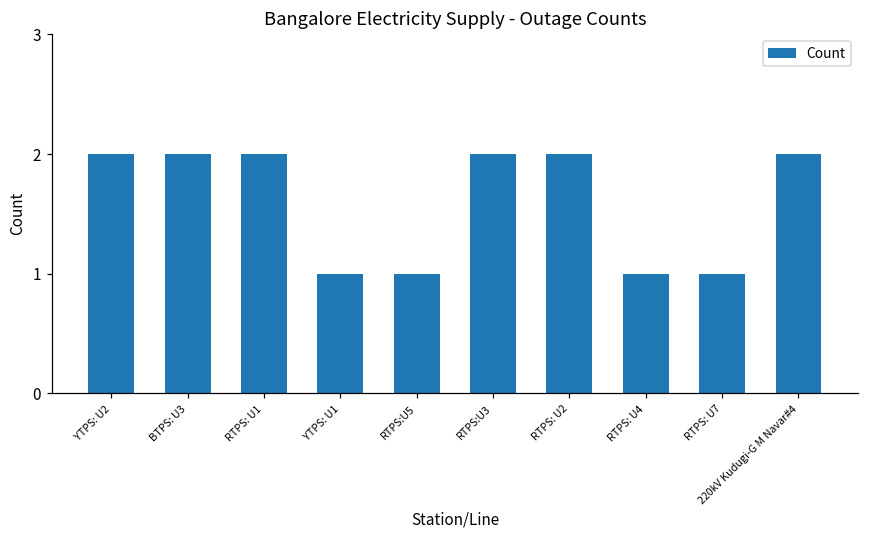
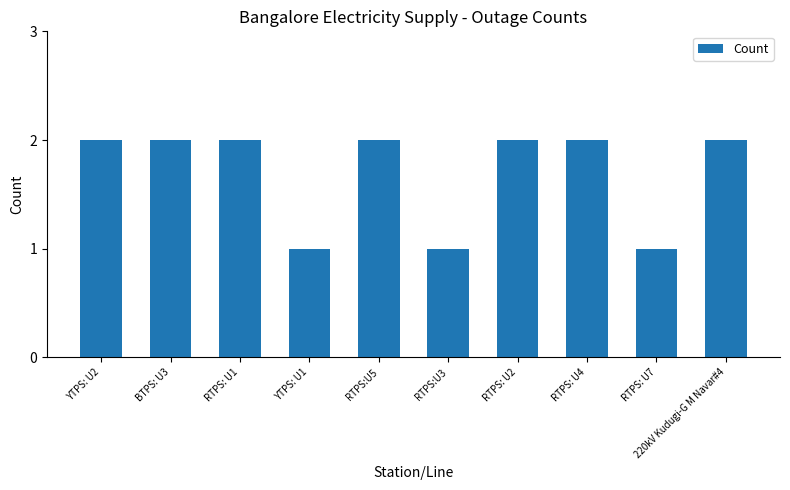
RTPS:U5: 1 -> 2
RTPS:U3: 2 -> 1
RTPS: U4: 1 -> 2
